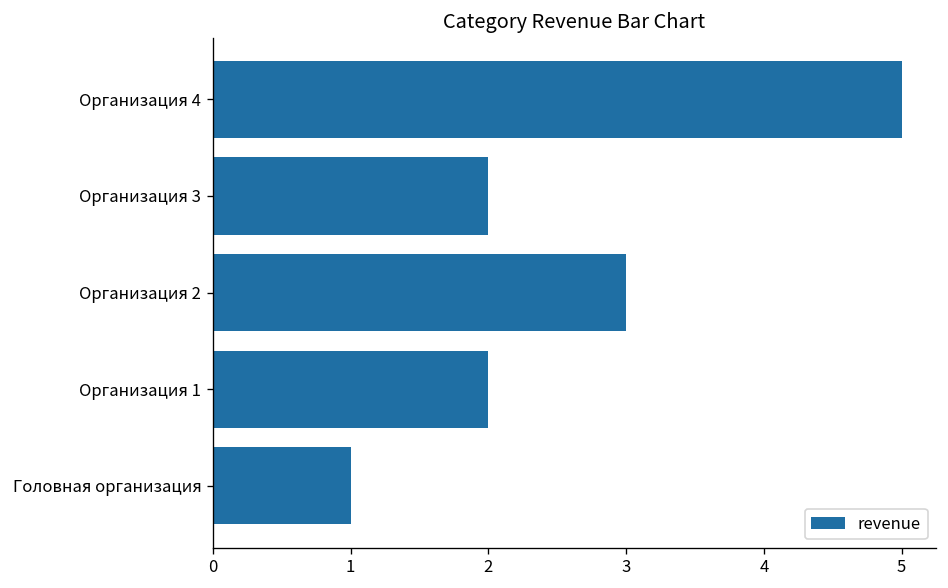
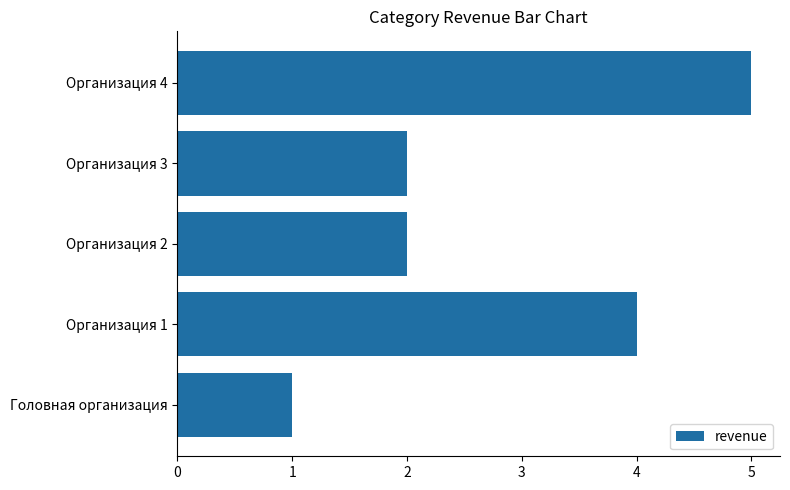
Организация 2: 3 -> 2
Организация 1: 2 -> 4
